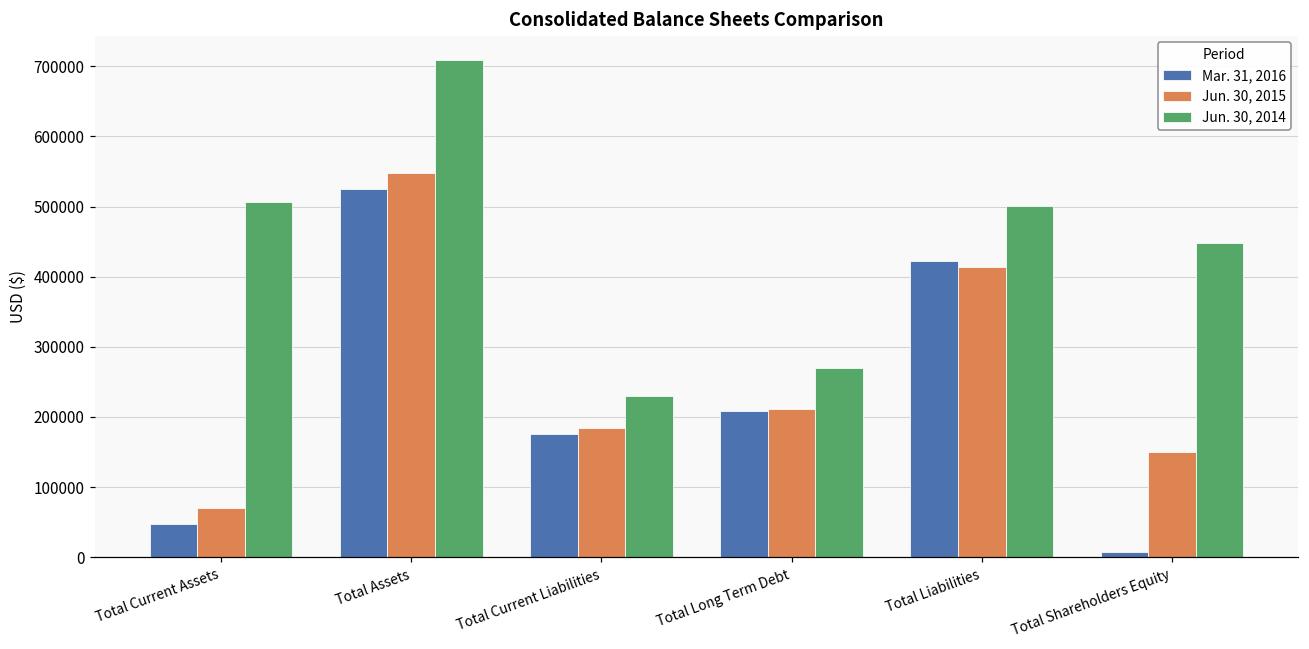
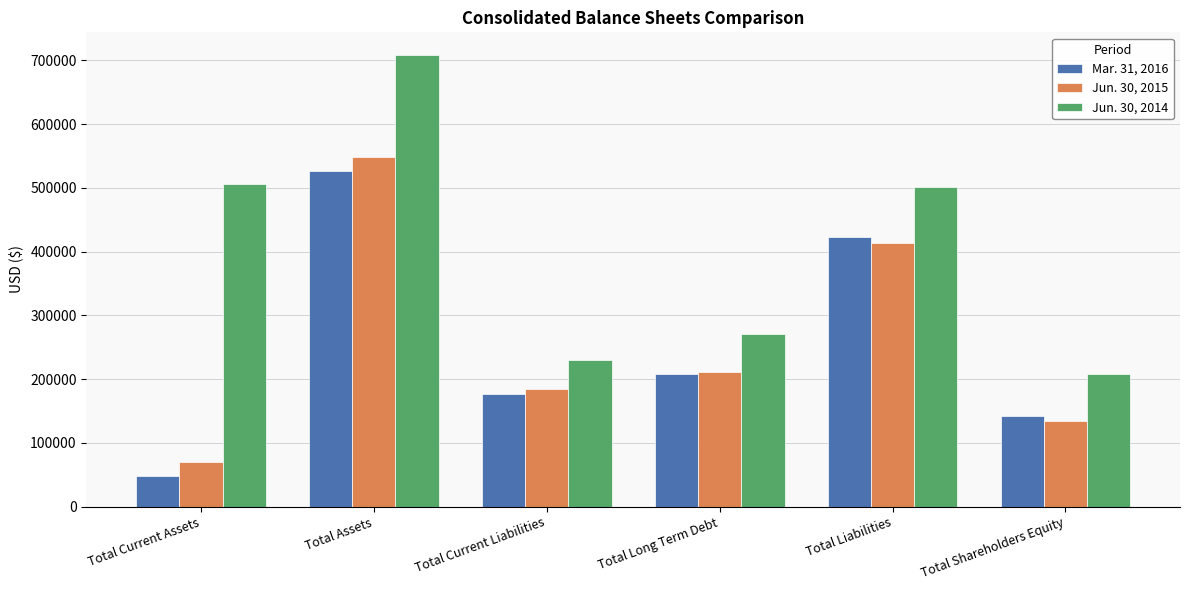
Mar. 31, 2016, Total Shareholders Equity: 10000 -> 140000
Jun. 30, 2015, Total Shareholders Equity: 150000 -> 130000
Jun. 30, 2014, Total Shareholders Equity: 450000 -> 210000
